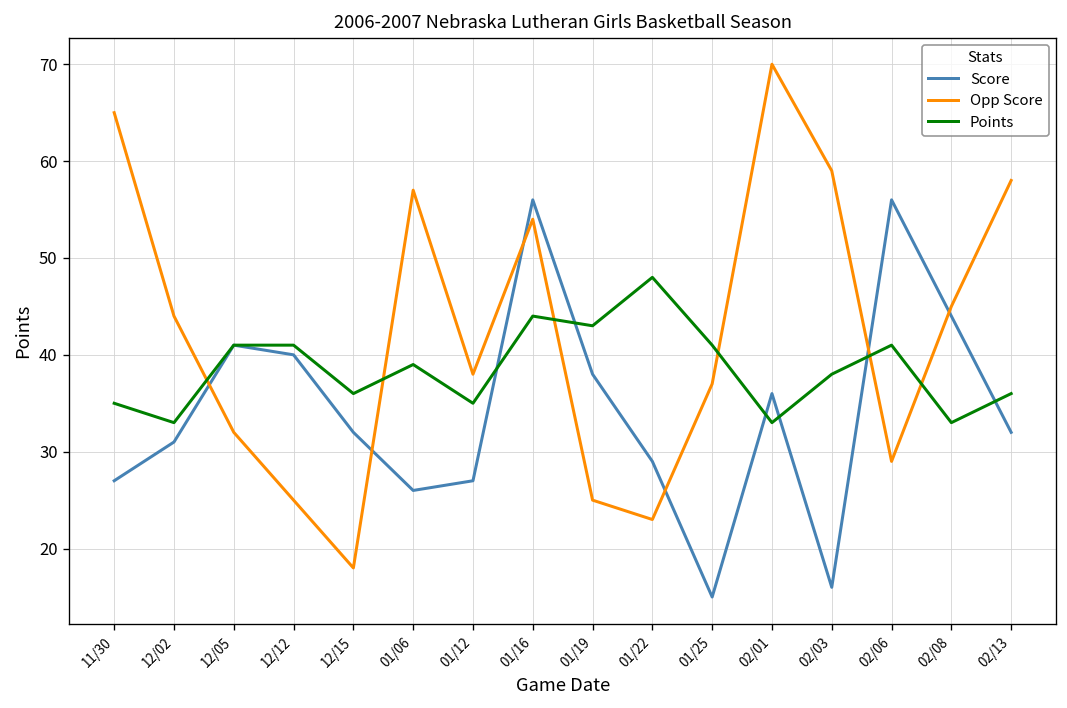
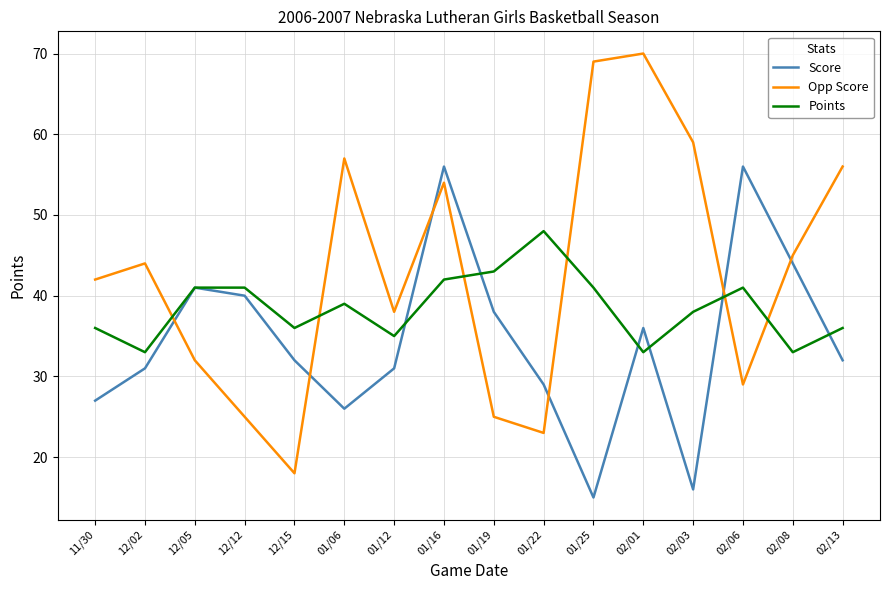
Opp Score, 11/30: 65 -> 42
Points, 11/30: 35 -> 36
Score, 01/12: 27 -> 31
Points, 01/16: 44 -> 42
Opp Score, 01/25: 37 -> 69
Opp Score, 02/13: 58 -> 56
